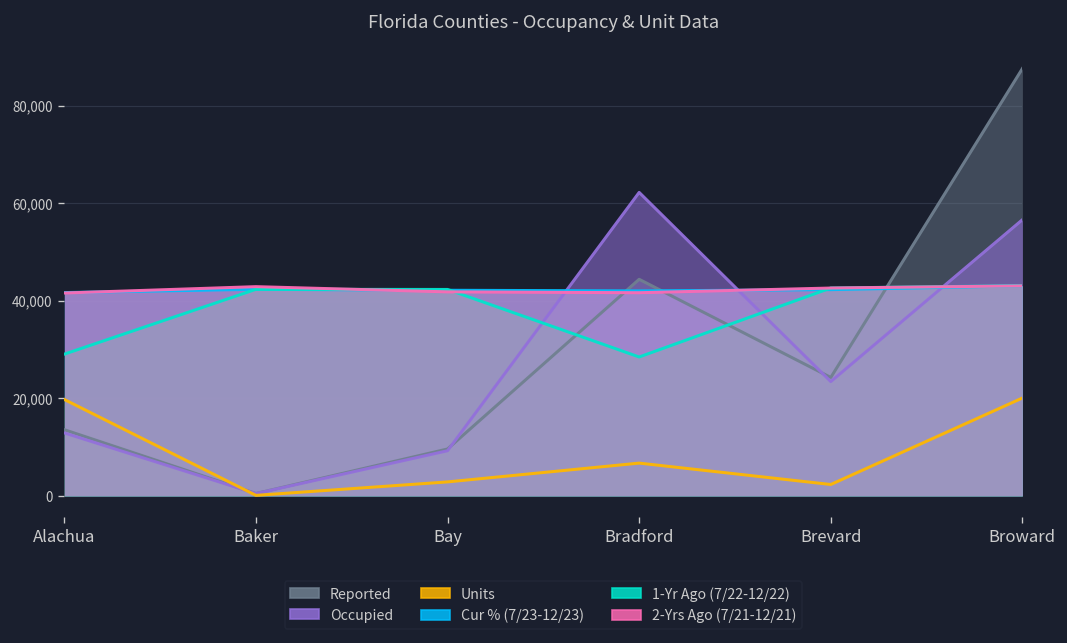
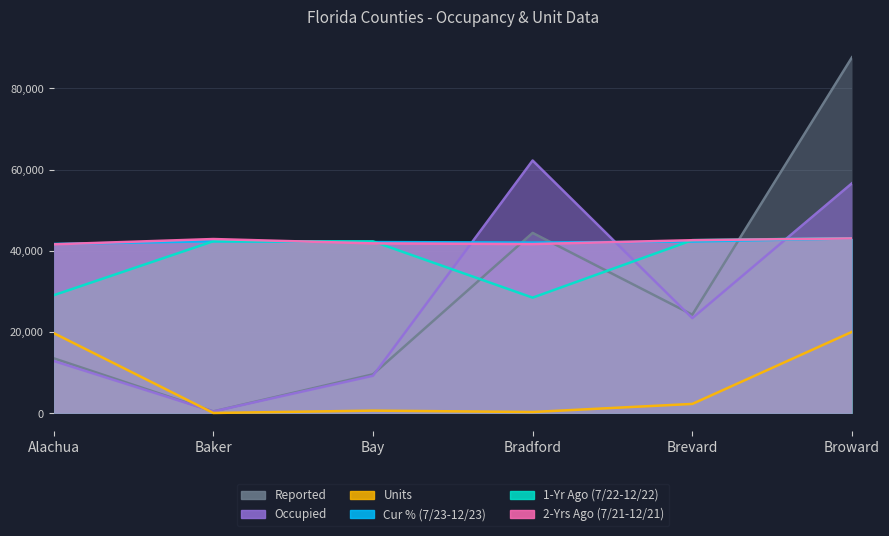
Units, Bay: 3,000 -> 1,000
Units, Bradford: 7,000 -> 0
